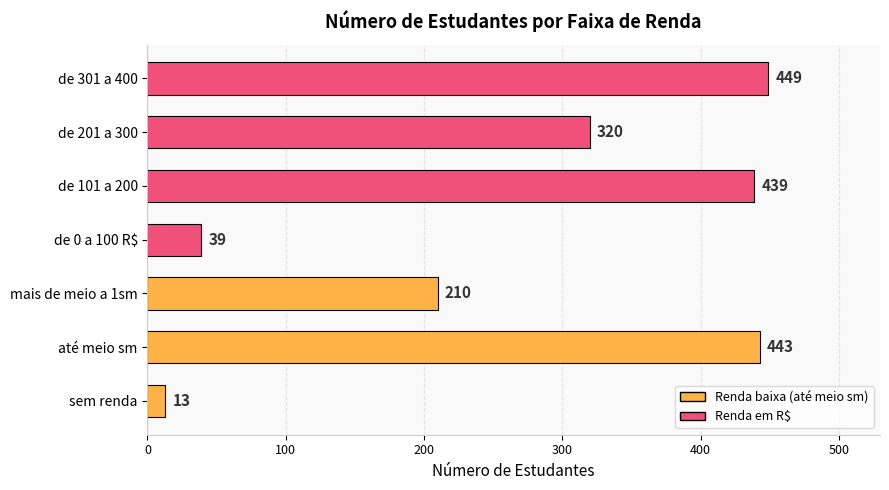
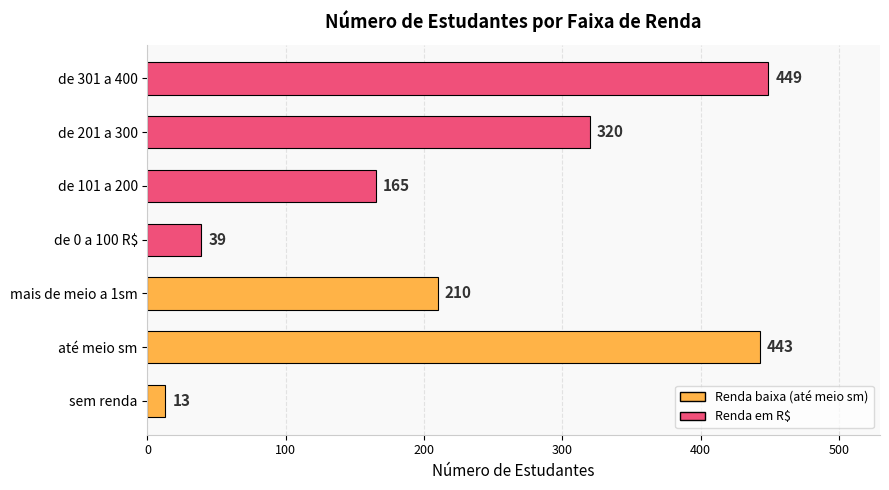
de 101 a 200: 439 -> 165
